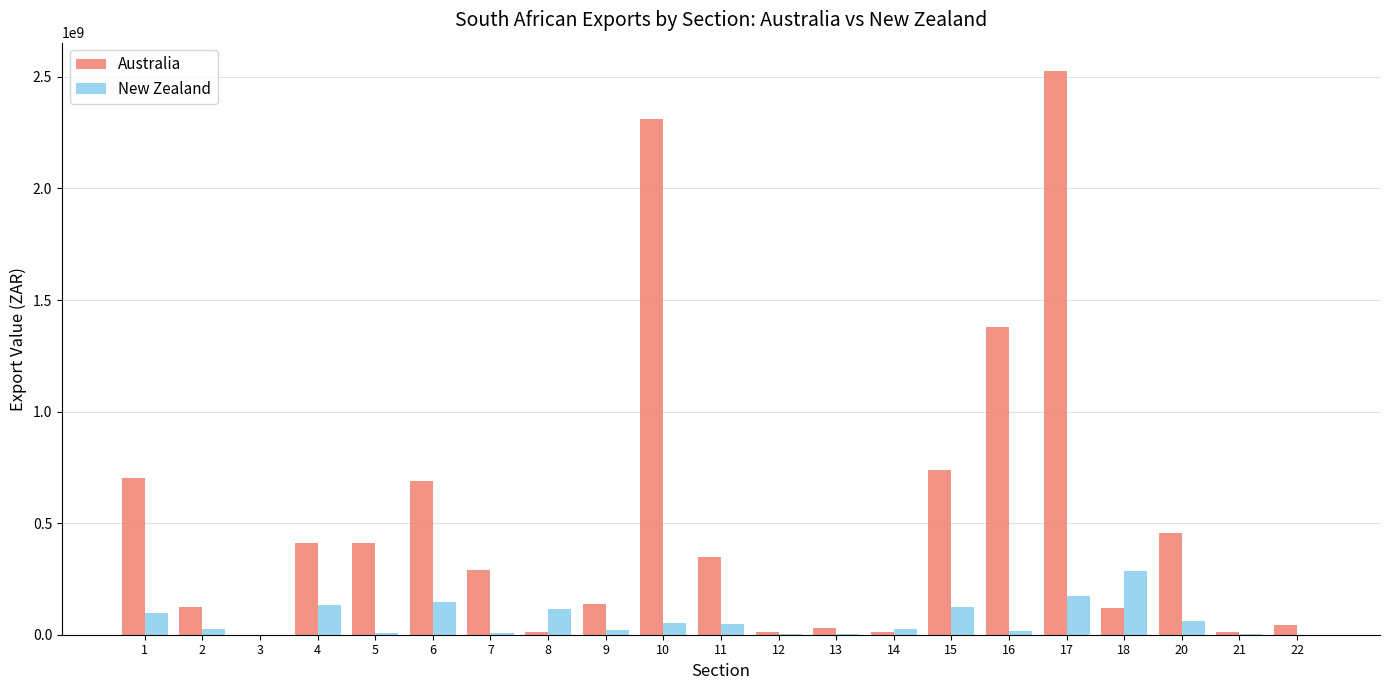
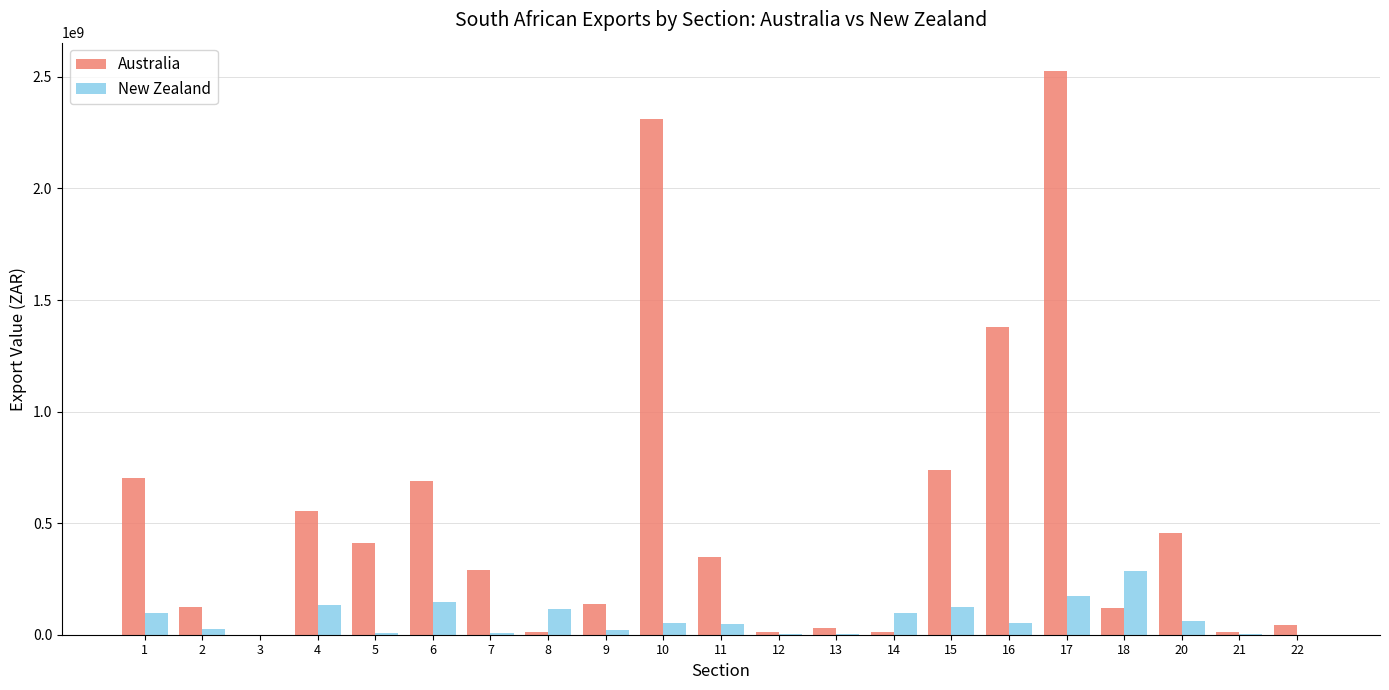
Australia, 4: 410000000 -> 560000000
New Zealand, 14: 30000000 -> 100000000
New Zealand, 16: 20000000 -> 50000000
